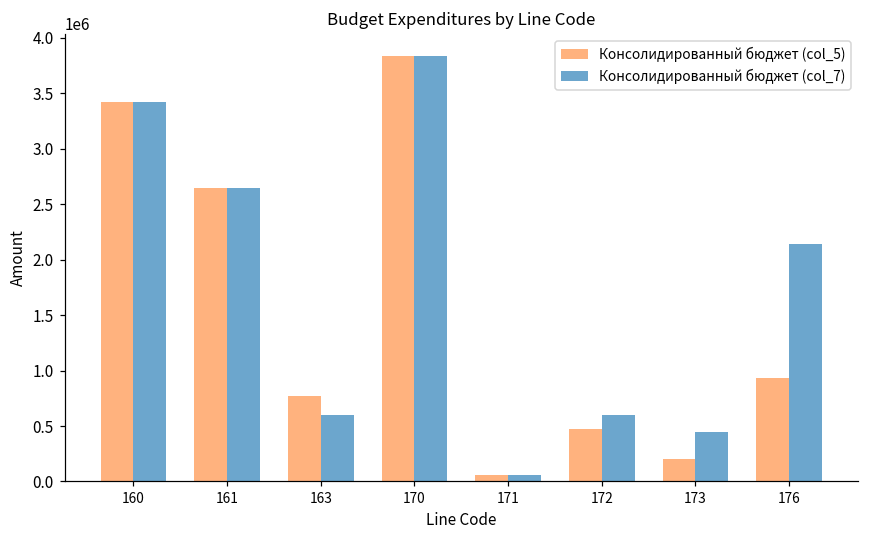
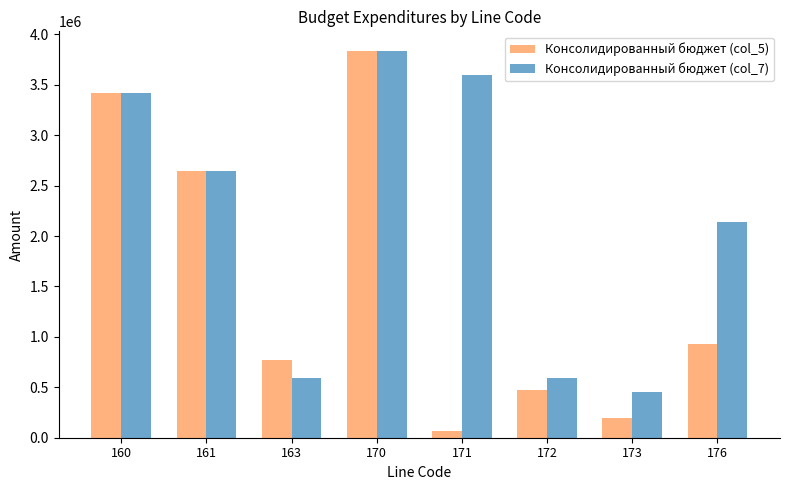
Консолидированный бюджет (col_7), 171: 60000 -> 3600000
